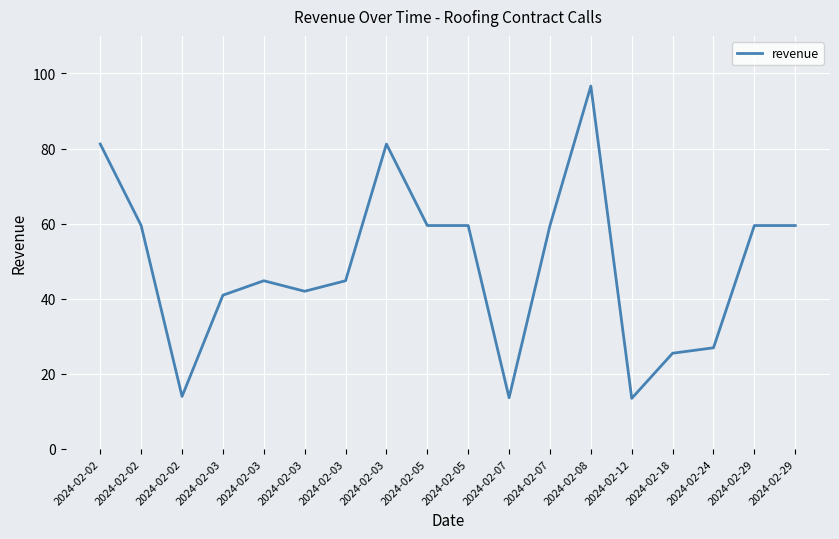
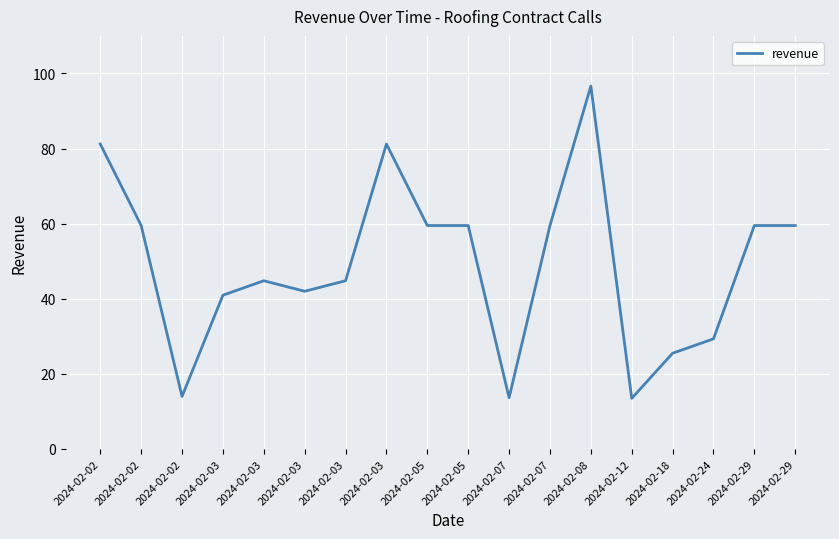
2024-02-24: 27 -> 29
